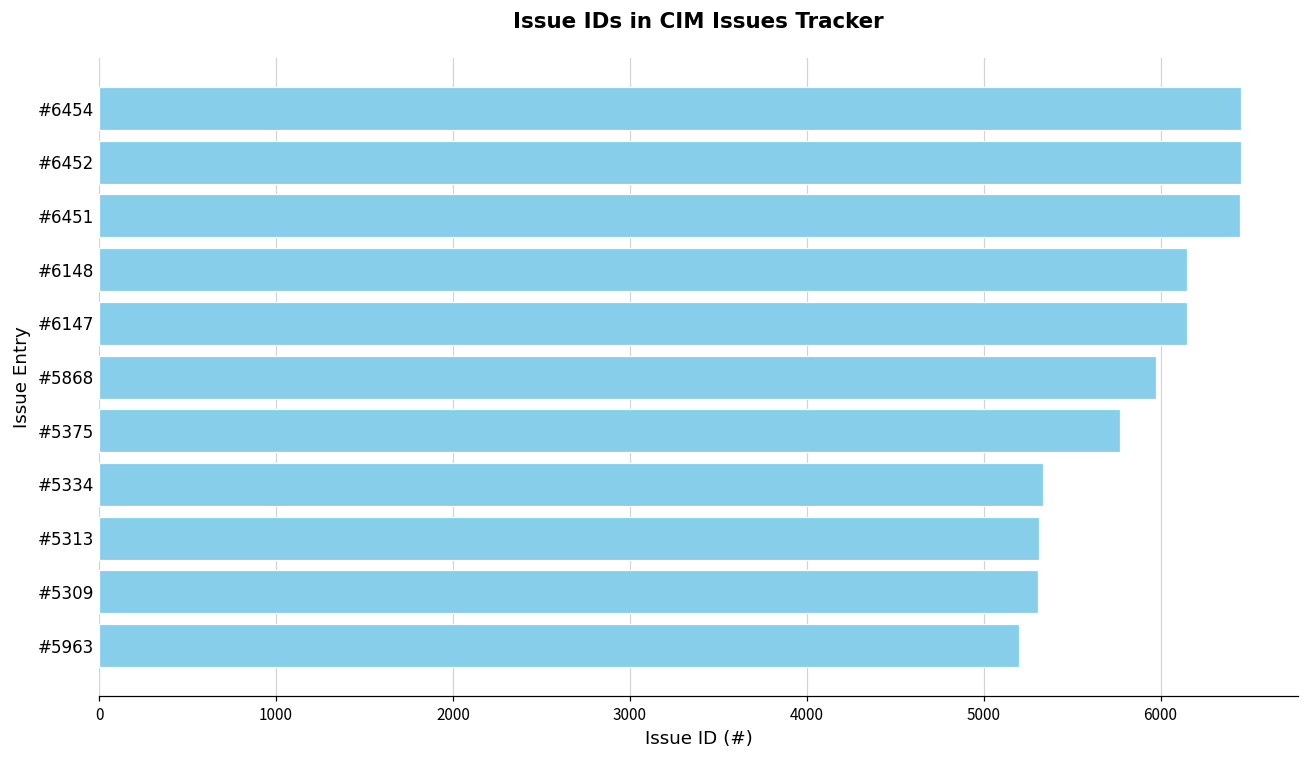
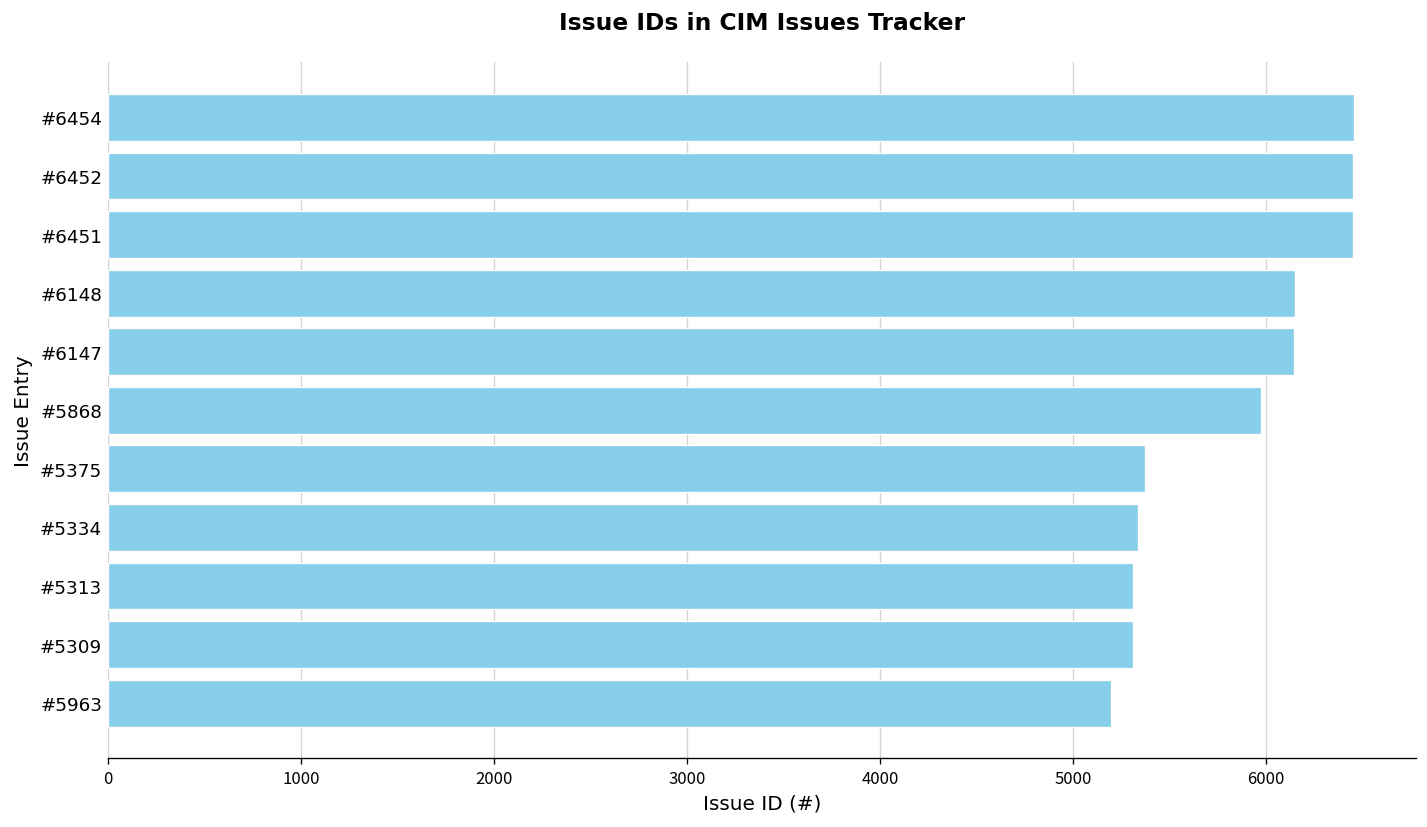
#5375: 5770 -> 5380
